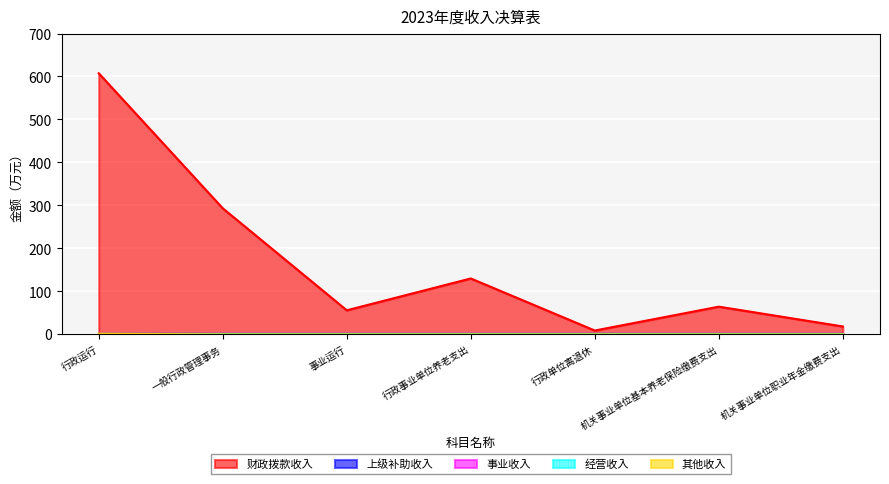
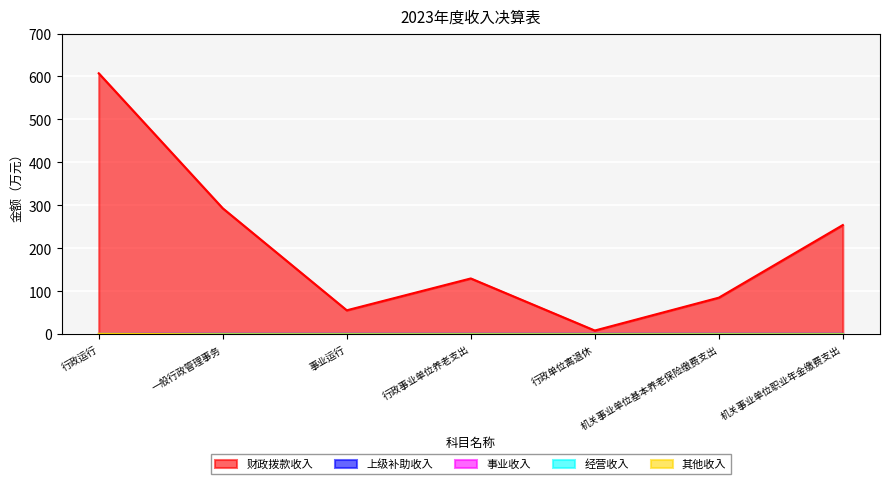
财政拨款收入, 机关事业单位基本养老保险缴费支出: 60 -> 90
财政拨款收入, 机关事业单位职业年金缴费支出: 20 -> 250
